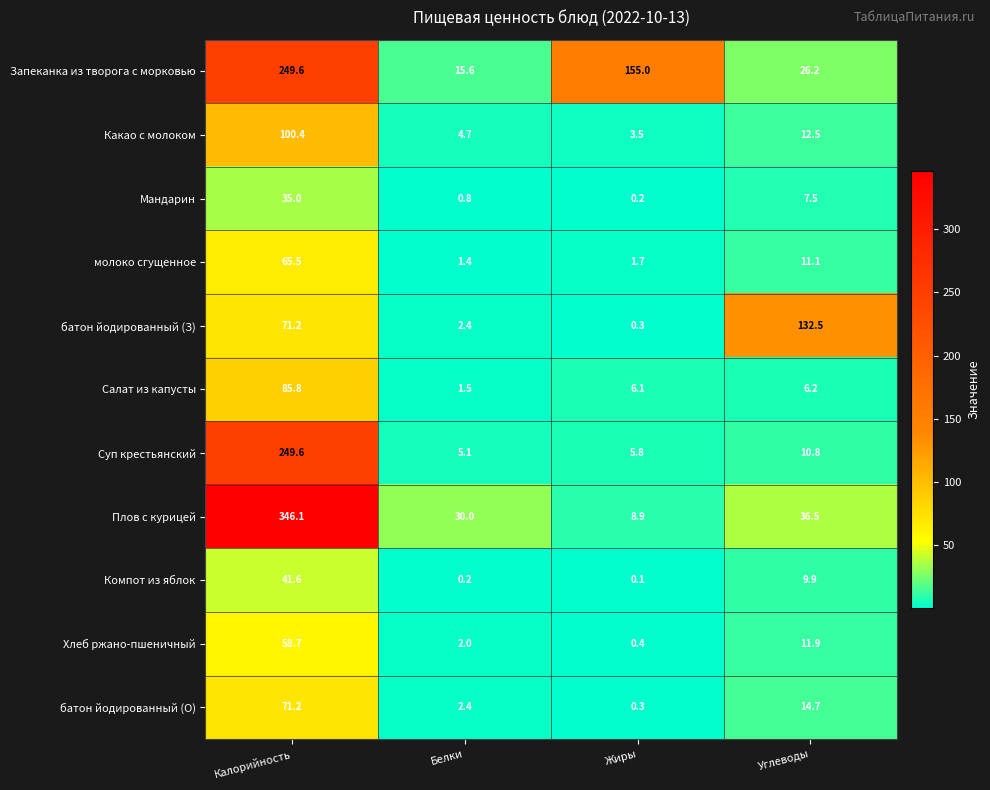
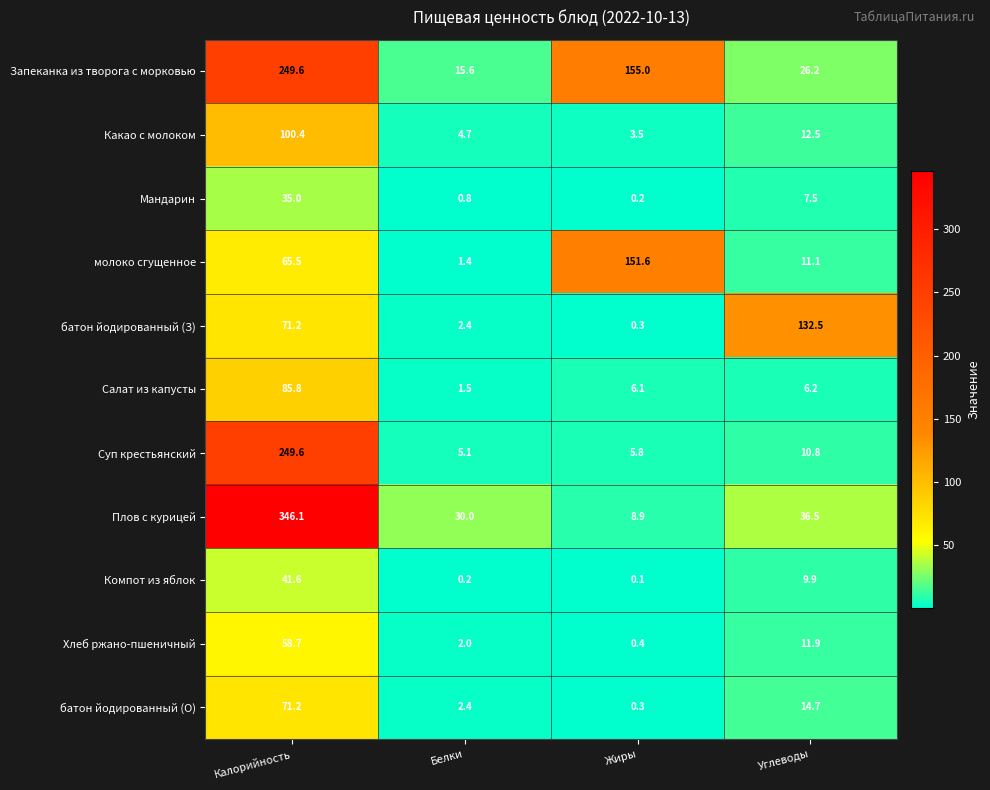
молоко сгущенное, Жиры: 1.7 -> 151.6
